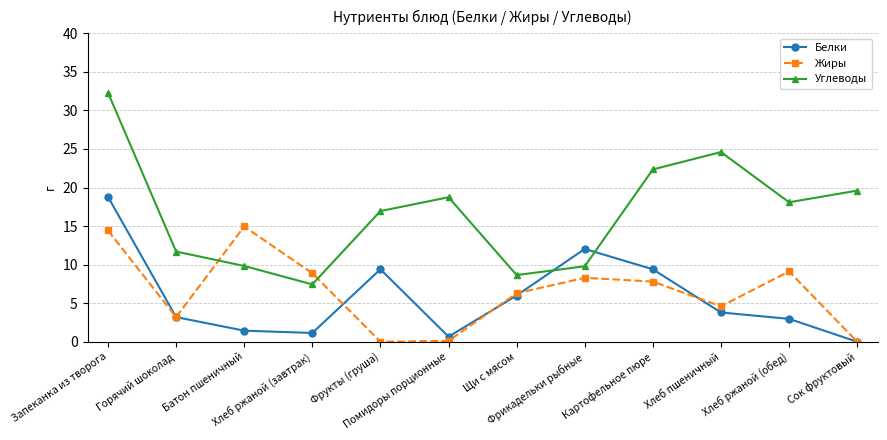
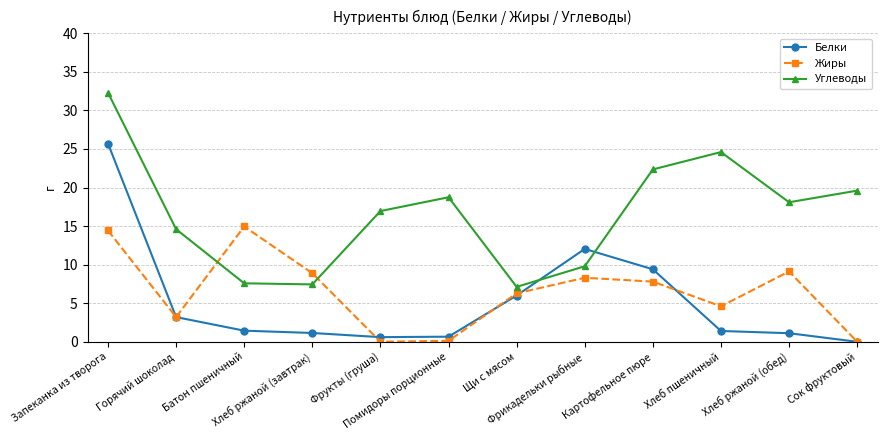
Белки, Запеканка из творога: 19 -> 26
Углеводы, Горячий шоколад: 12 -> 15
Углеводы, Батон пшеничный: 10 -> 8
Белки, Фрукты (груша): 9 -> 1
Углеводы, Щи с мясом: 9 -> 7
Белки, Хлеб пшеничный: 4 -> 1
Белки, Хлеб ржаной (обед): 3 -> 1
